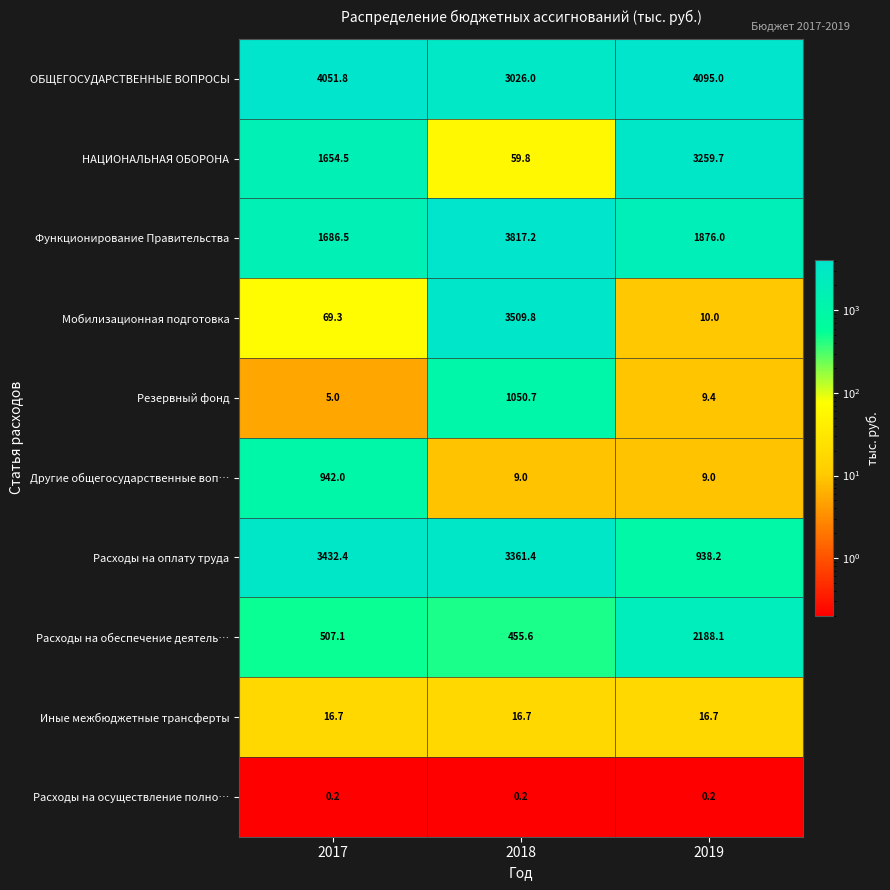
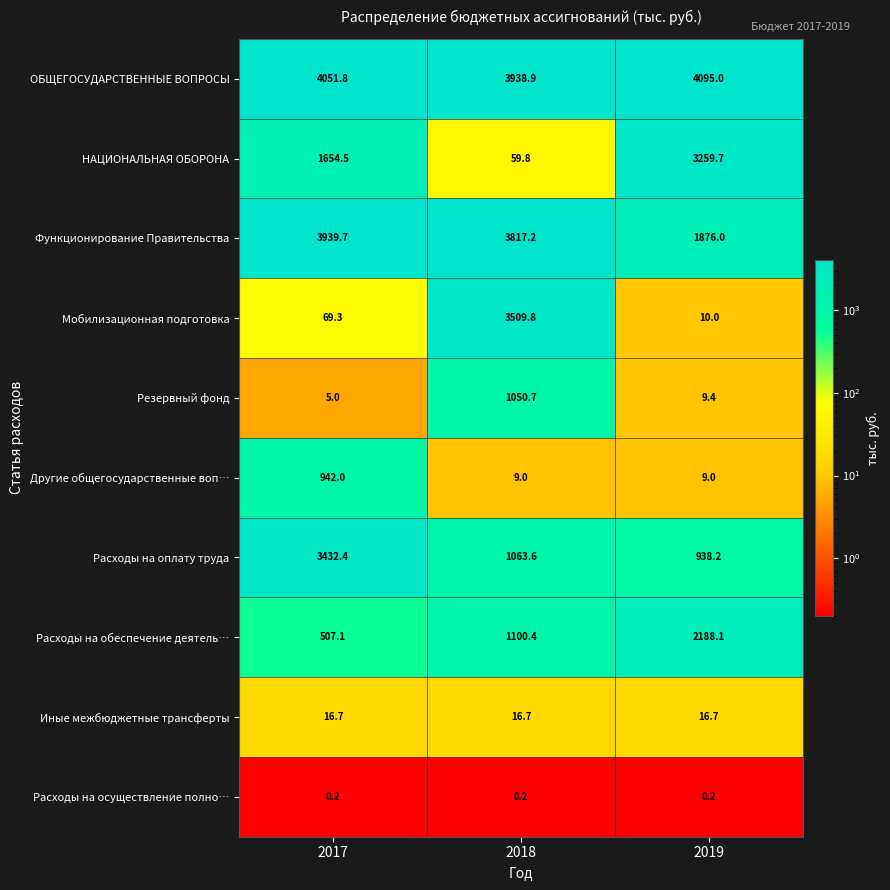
ОБЩЕГОСУДАРСТВЕННЫЕ ВОПРОСЫ, 2018: 3026.0 -> 3938.9
Функционирование Правительства, 2017: 1686.5 -> 3939.7
Расходы на оплату труда, 2018: 3361.4 -> 1063.6
Расходы на обеспечение деятель…, 2018: 455.6 -> 1100.4
